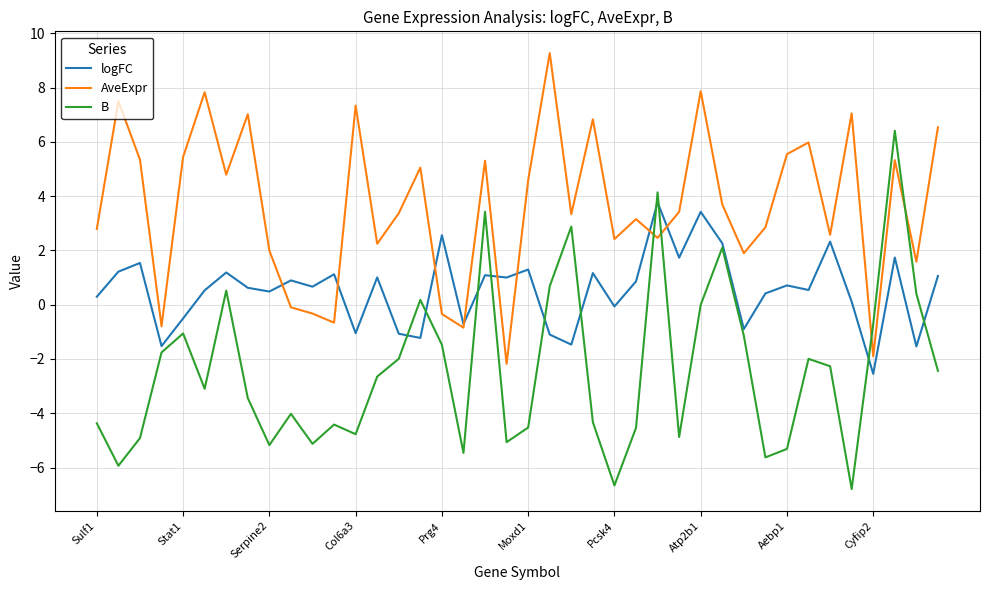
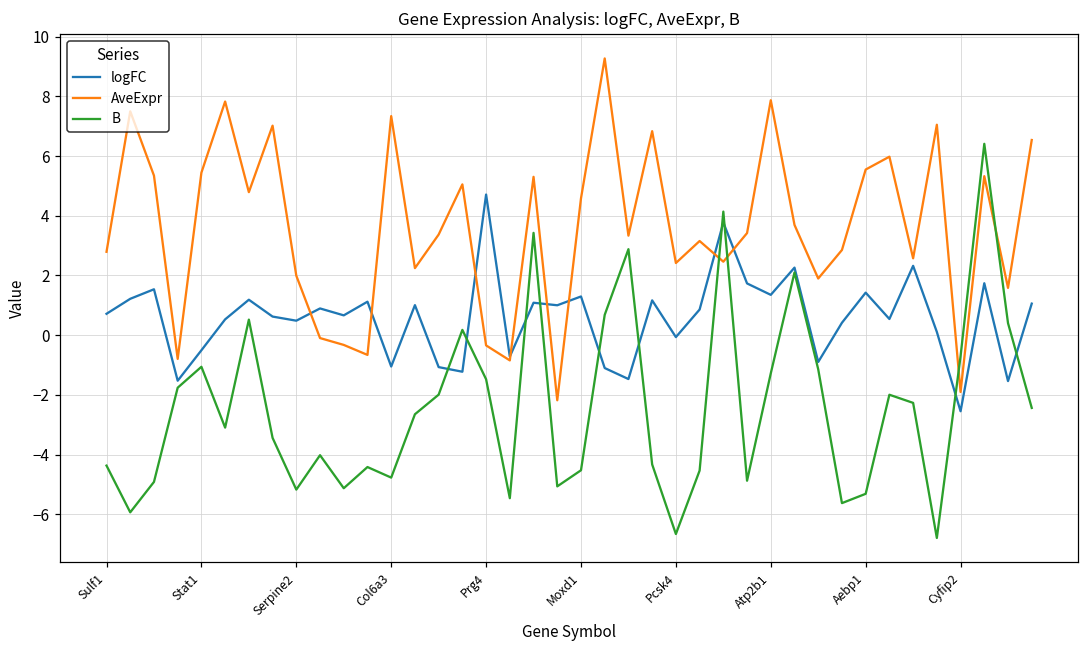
logFC, Sulf1: 0.3 -> 0.7
logFC, Prg4: 2.6 -> 4.7
logFC, Atp2b1: 3.4 -> 1.3
B, Atp2b1: 0.0 -> -1.3
logFC, Aebp1: 0.7 -> 1.4
